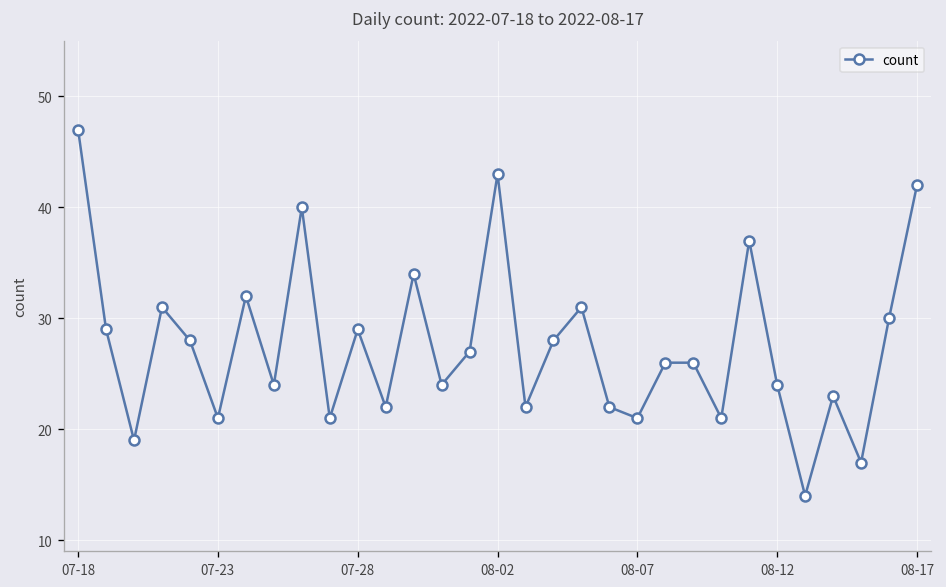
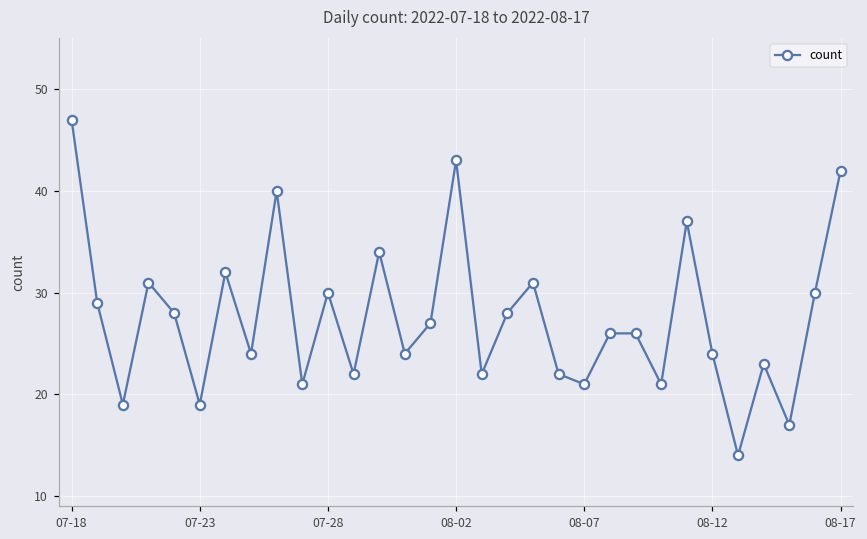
07-23: 21 -> 19
07-28: 29 -> 30
